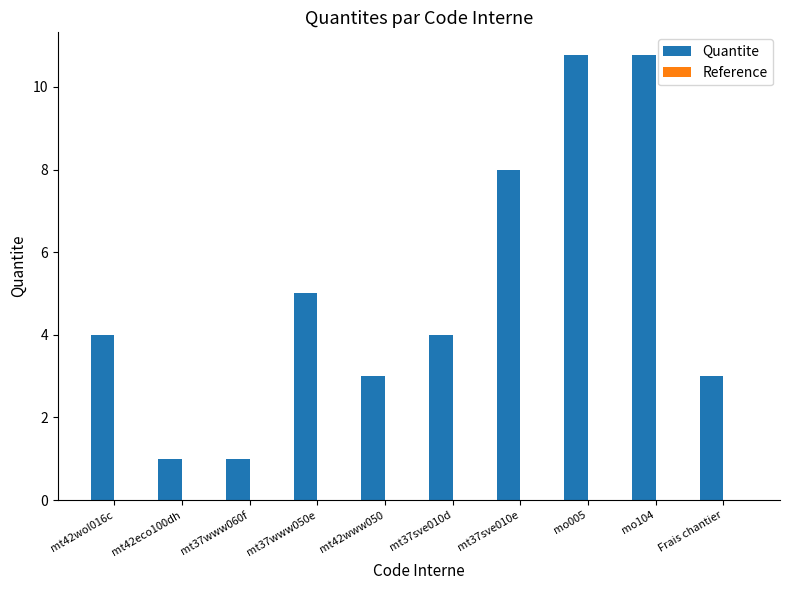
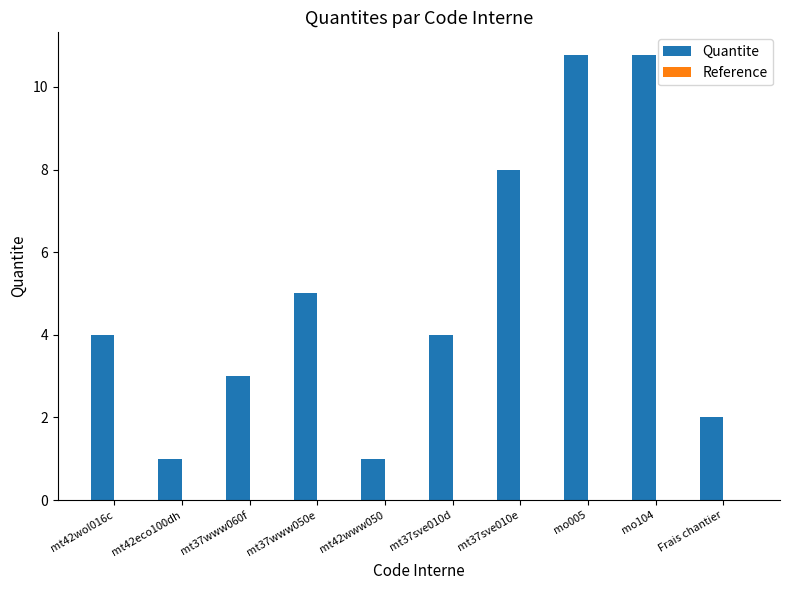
Quantite, mt37www060f: 1 -> 3
Quantite, mt42www050: 3 -> 1
Quantite, Frais chantier: 3 -> 2
